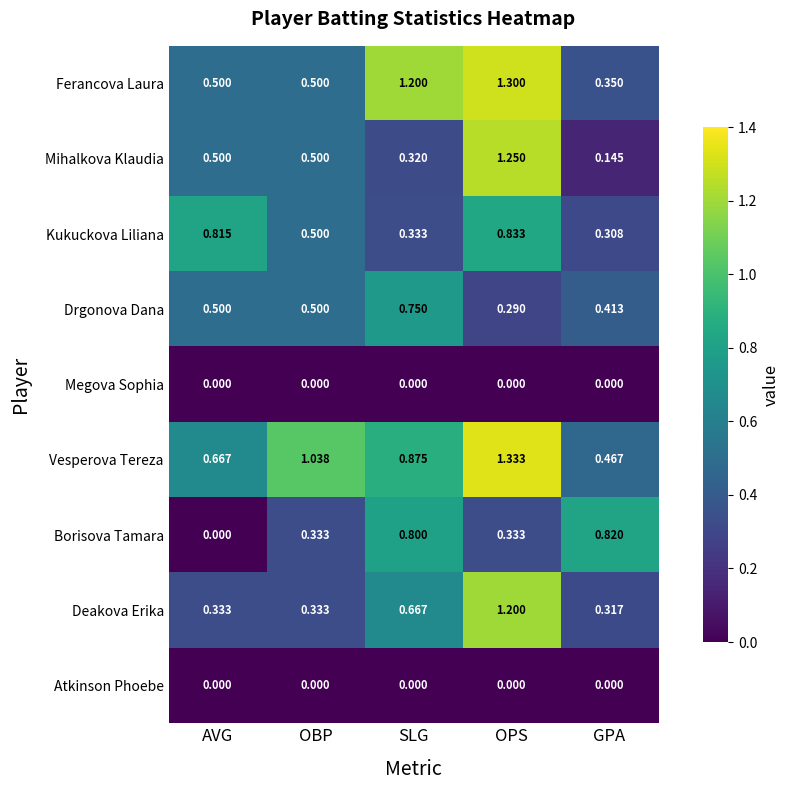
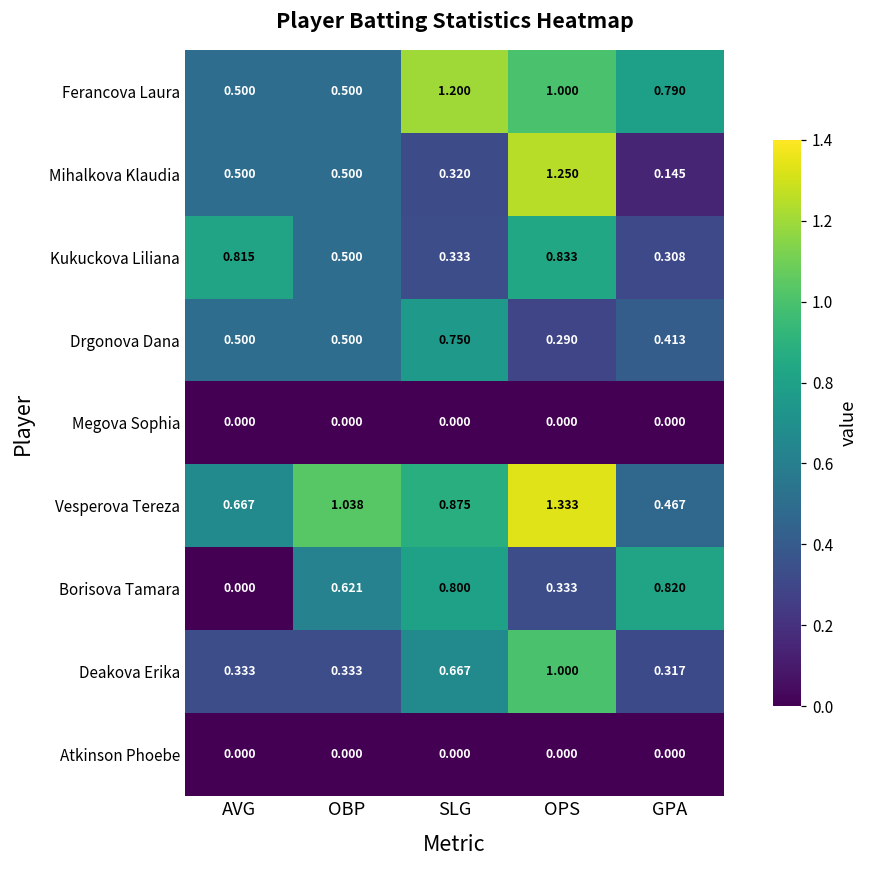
Ferancova Laura, OPS: 1.300 -> 1.000
Ferancova Laura, GPA: 0.350 -> 0.790
Borisova Tamara, OBP: 0.333 -> 0.621
Deakova Erika, OPS: 1.200 -> 1.000
